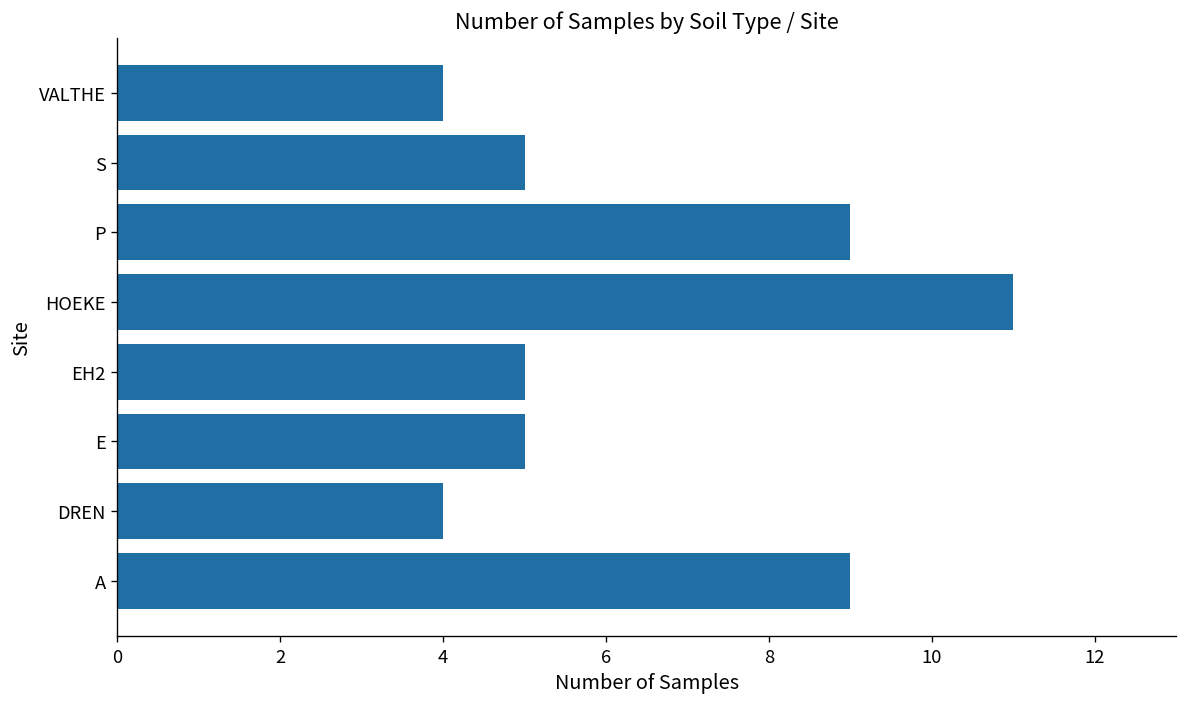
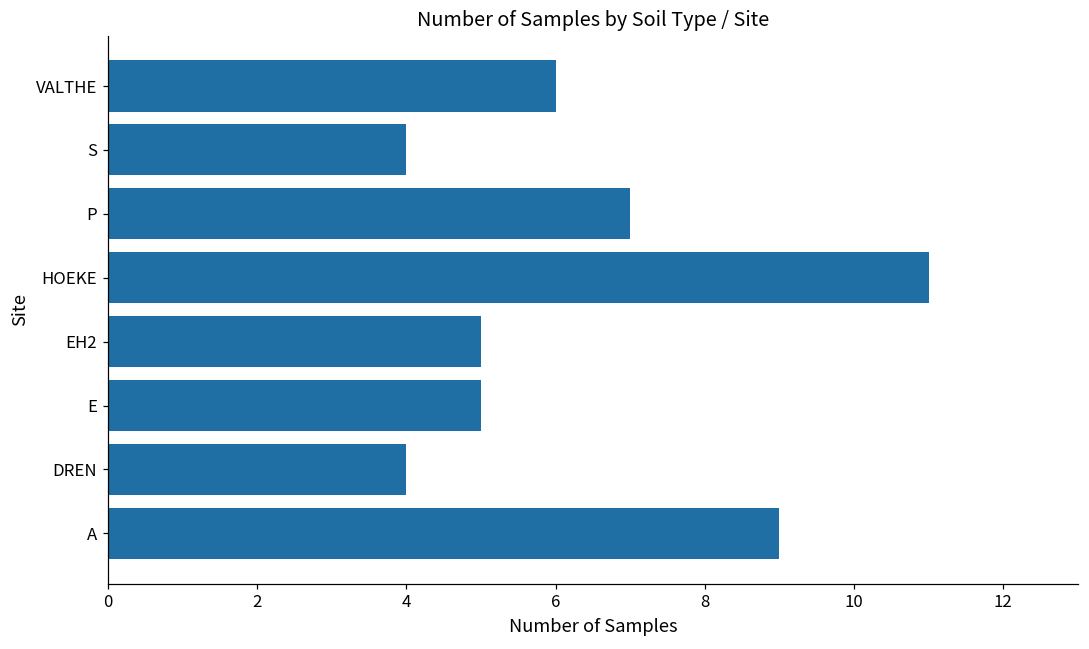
VALTHE: 4 -> 6
S: 5 -> 4
P: 9 -> 7
